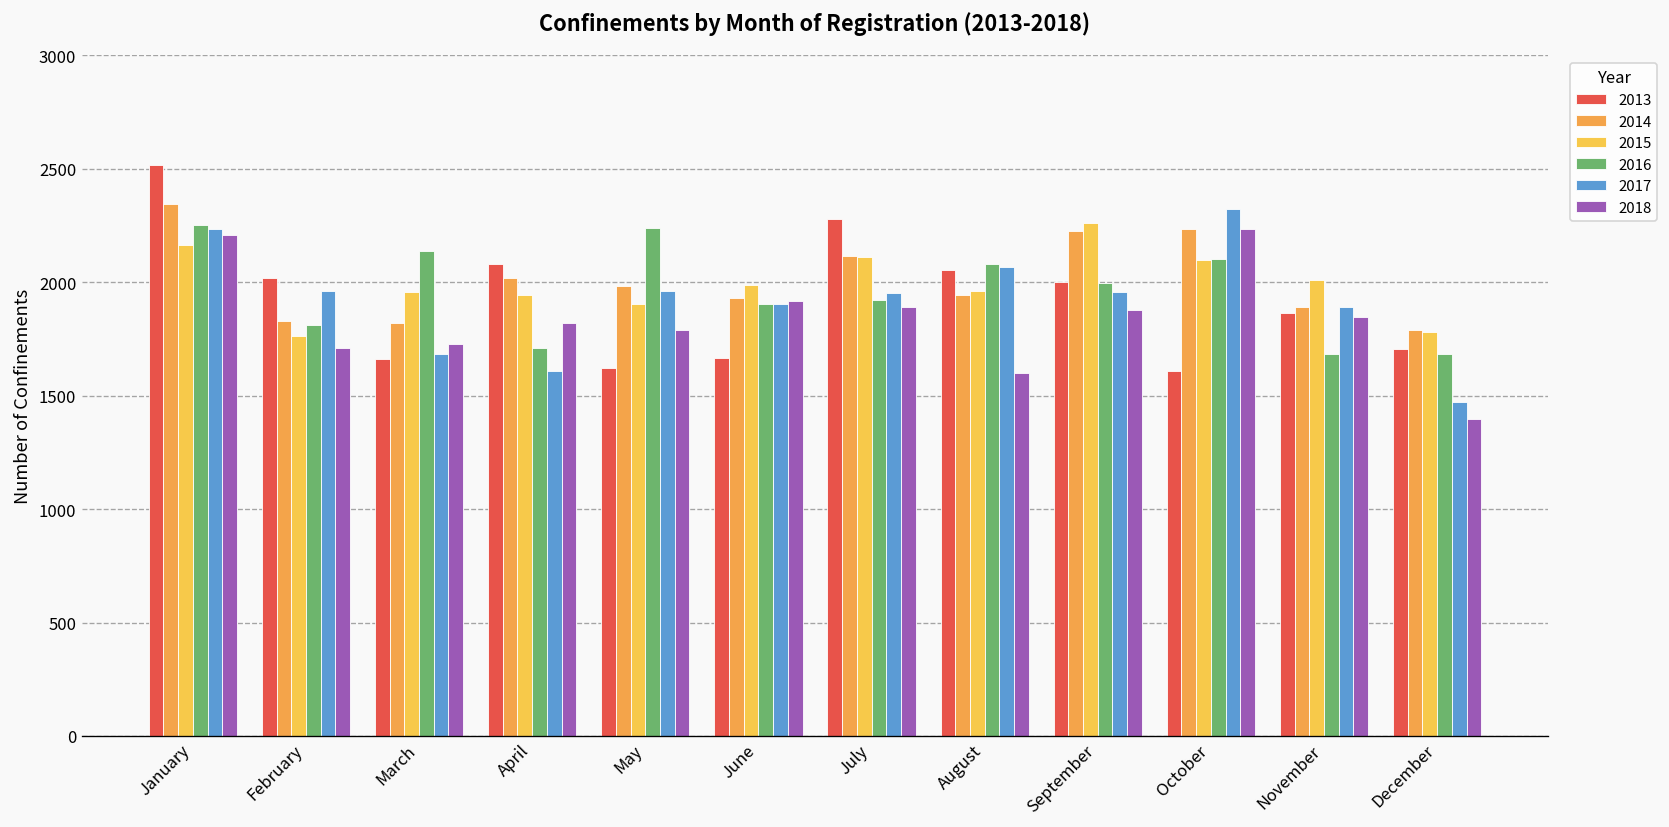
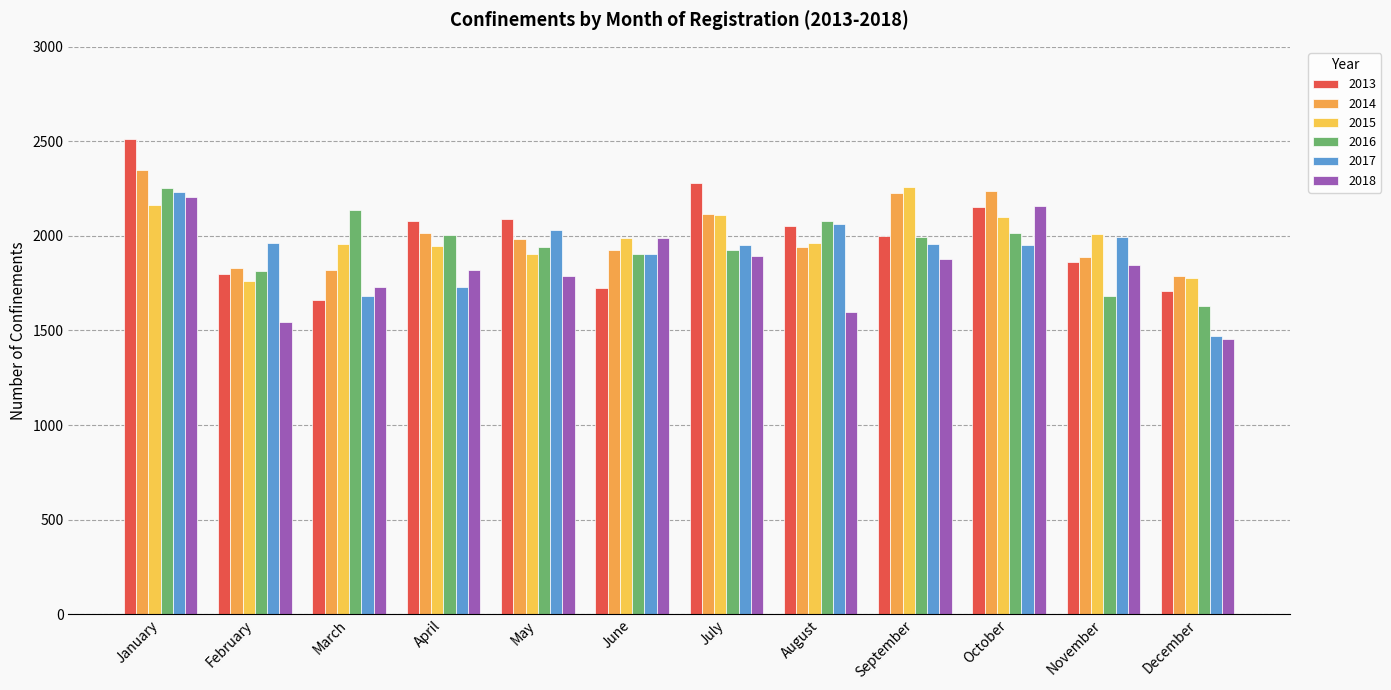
2013, February: 2020 -> 1800
2018, February: 1710 -> 1550
2016, April: 1710 -> 2010
2017, April: 1610 -> 1730
2013, May: 1620 -> 2090
2016, May: 2240 -> 1940
2017, May: 1960 -> 2030
2013, June: 1670 -> 1730
2018, June: 1920 -> 1990
2013, October: 1610 -> 2150
2016, October: 2100 -> 2010
2017, October: 2320 -> 1950
2018, October: 2230 -> 2160
2017, November: 1890 -> 1990
2016, December: 1690 -> 1630
2018, December: 1400 -> 1460
